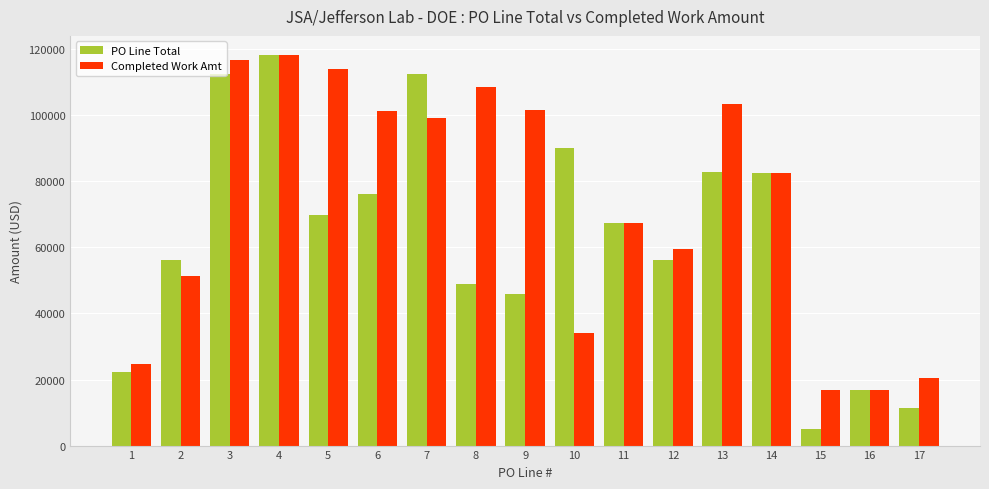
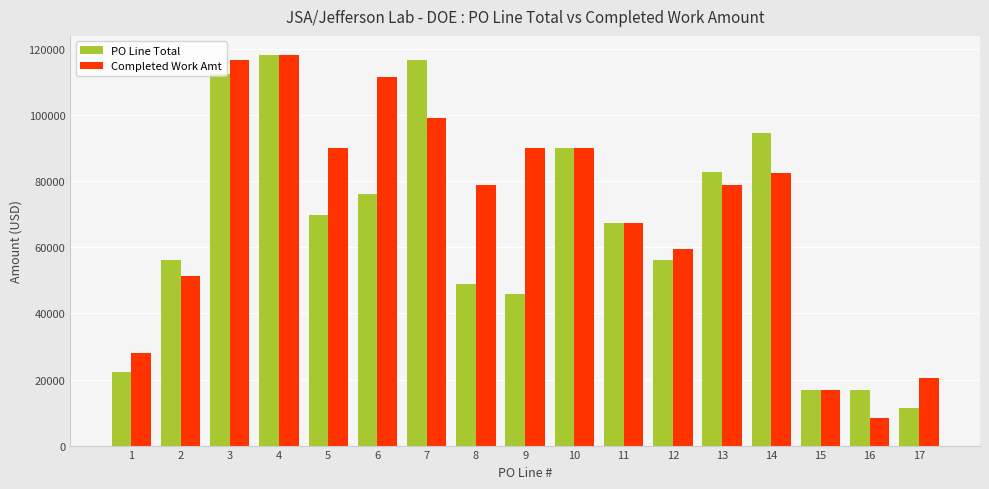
Completed Work Amt, 1: 25000 -> 28000
Completed Work Amt, 5: 114000 -> 90000
Completed Work Amt, 6: 101000 -> 112000
PO Line Total, 7: 112000 -> 117000
Completed Work Amt, 8: 109000 -> 79000
Completed Work Amt, 9: 102000 -> 90000
Completed Work Amt, 10: 34000 -> 90000
Completed Work Amt, 13: 103000 -> 79000
PO Line Total, 14: 82000 -> 95000
PO Line Total, 15: 5000 -> 17000
Completed Work Amt, 16: 17000 -> 8000
